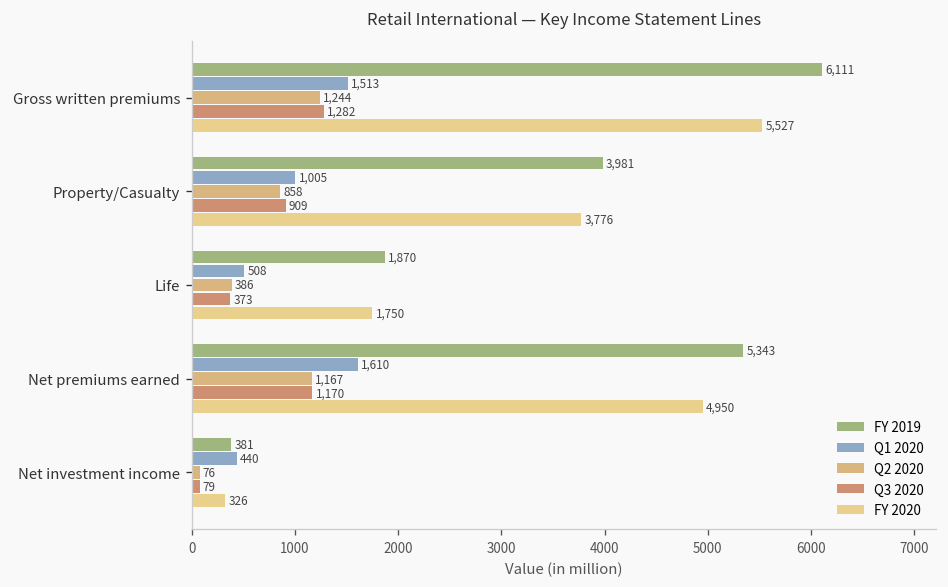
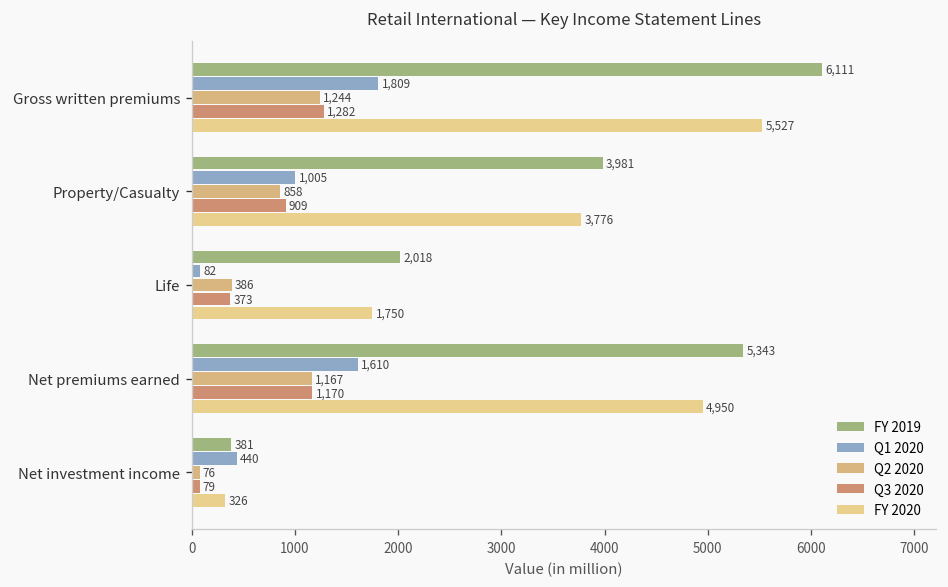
Q1 2020, Gross written premiums: 1,513 -> 1,809
FY 2019, Life: 1,870 -> 2,018
Q1 2020, Life: 508 -> 82
